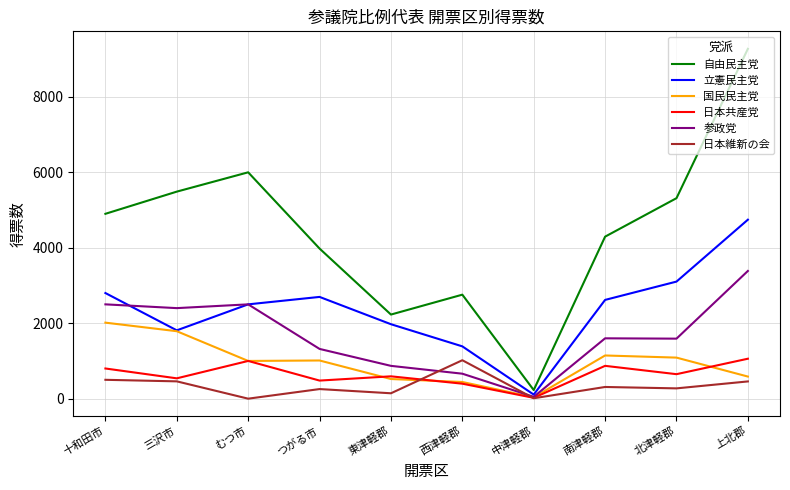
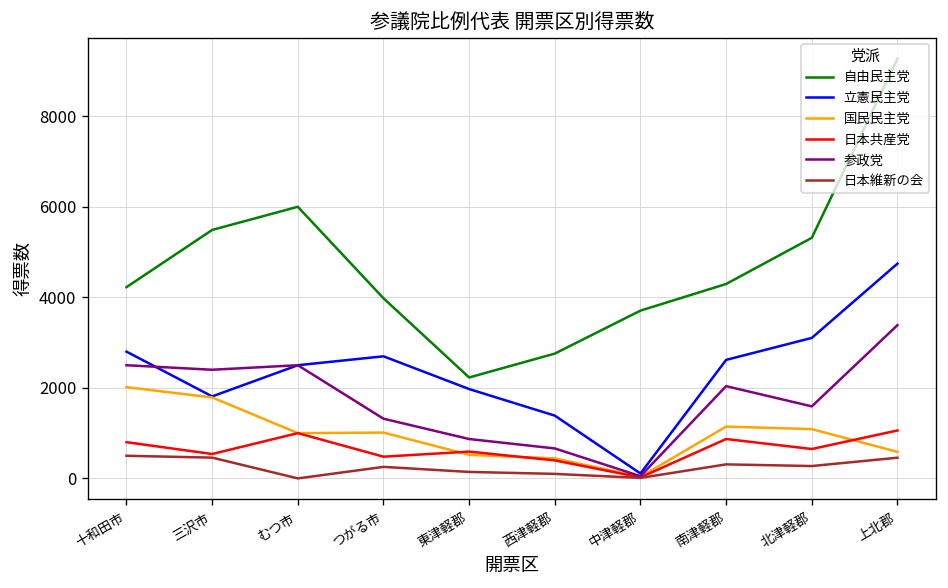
自由民主党, 十和田市: 4900 -> 4200
日本維新の会, 西津軽郡: 1000 -> 100
自由民主党, 中津軽郡: 200 -> 3700
参政党, 南津軽郡: 1600 -> 2000
